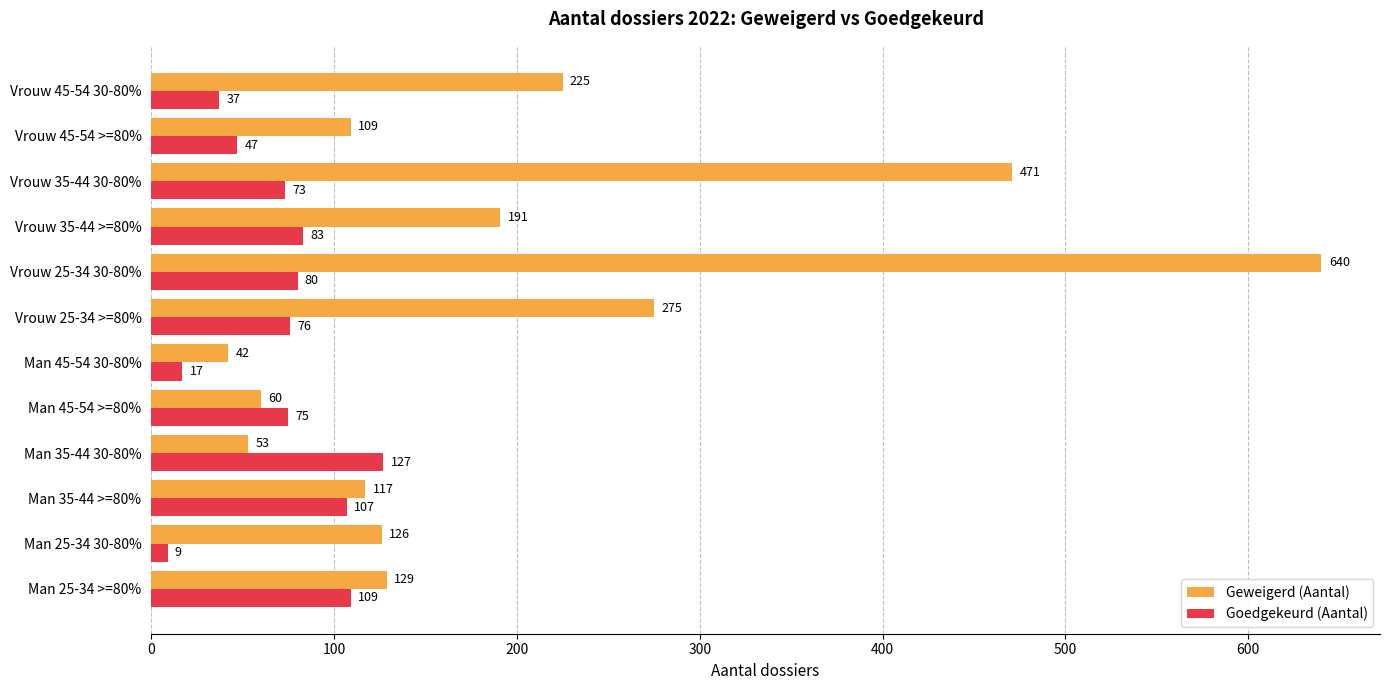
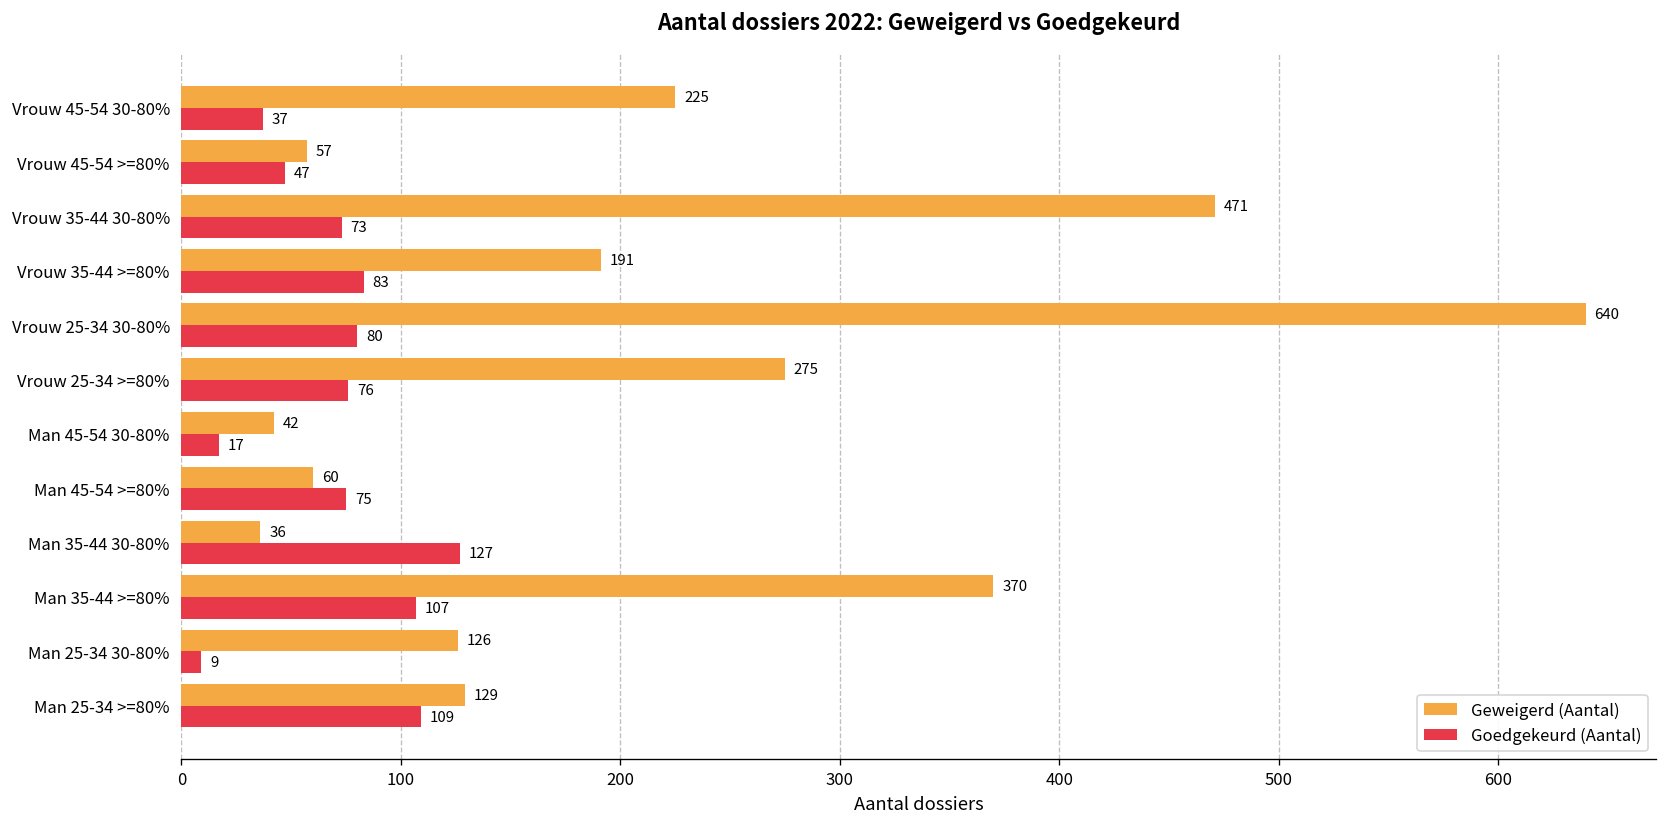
Geweigerd (Aantal), Vrouw 45-54 >=80%: 109 -> 57
Geweigerd (Aantal), Man 35-44 30-80%: 53 -> 36
Geweigerd (Aantal), Man 35-44 >=80%: 117 -> 370
